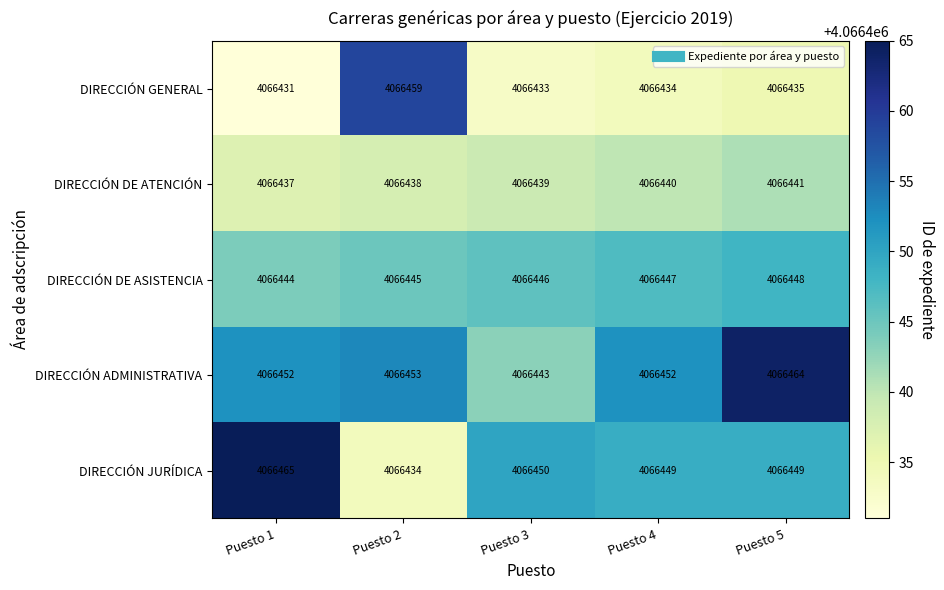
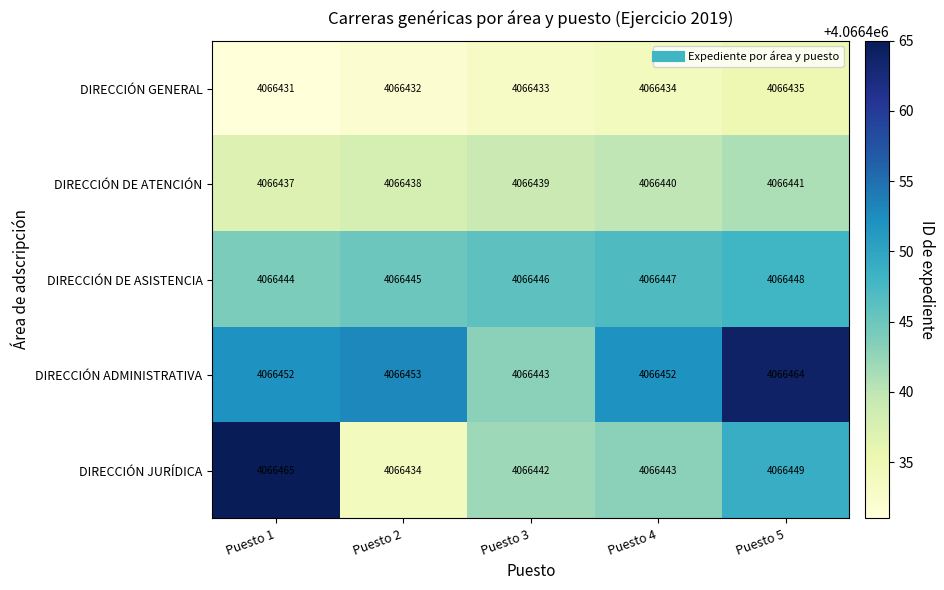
DIRECCIÓN GENERAL, Puesto 2: 4066459 -> 4066432
DIRECCIÓN JURÍDICA, Puesto 3: 4066450 -> 4066442
DIRECCIÓN JURÍDICA, Puesto 4: 4066449 -> 4066443
